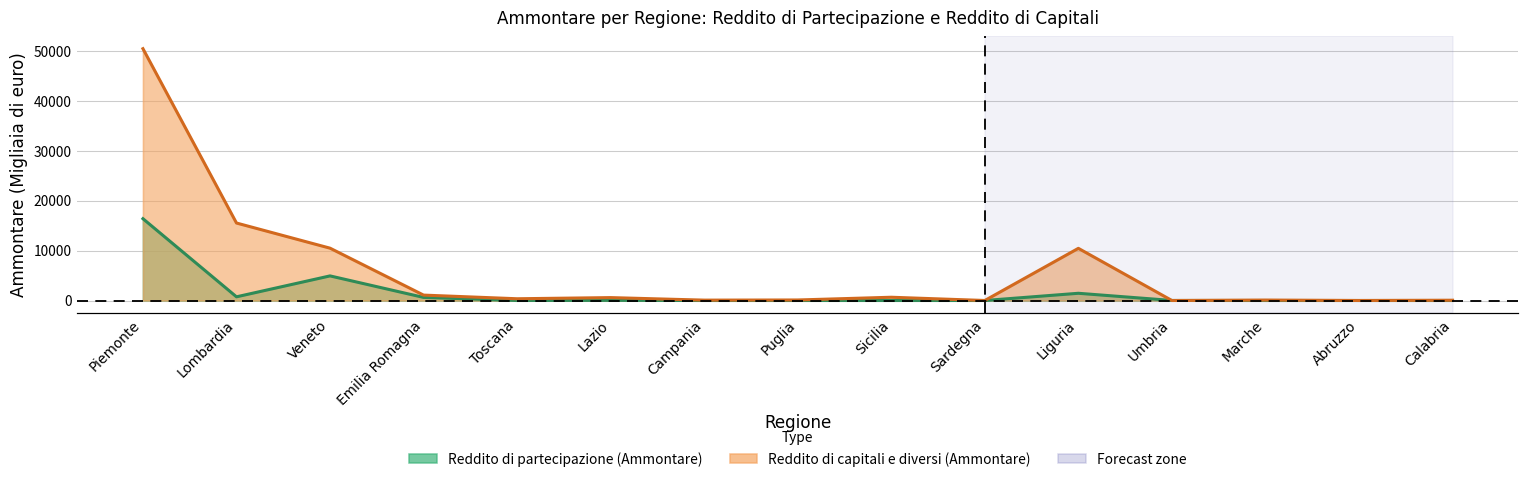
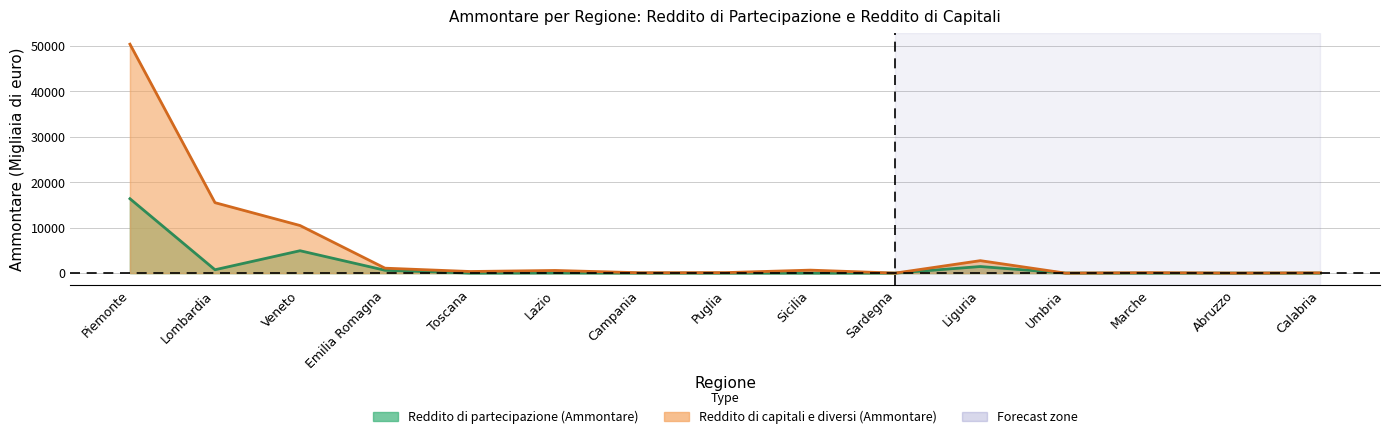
Reddito di capitali e diversi (Ammontare), Liguria: 10000 -> 3000
